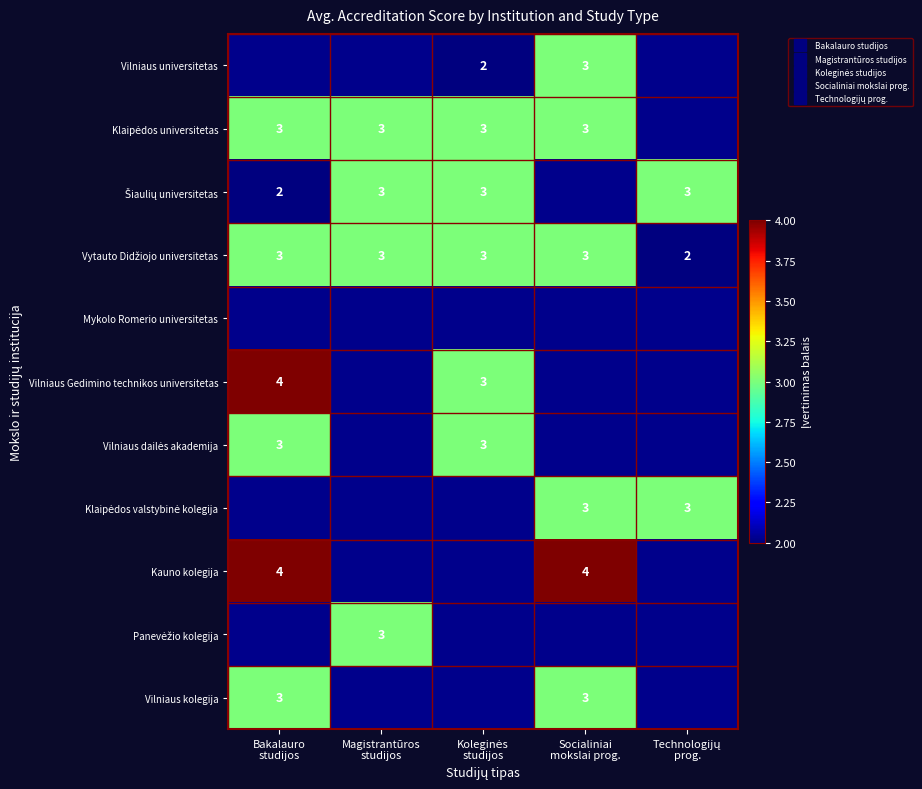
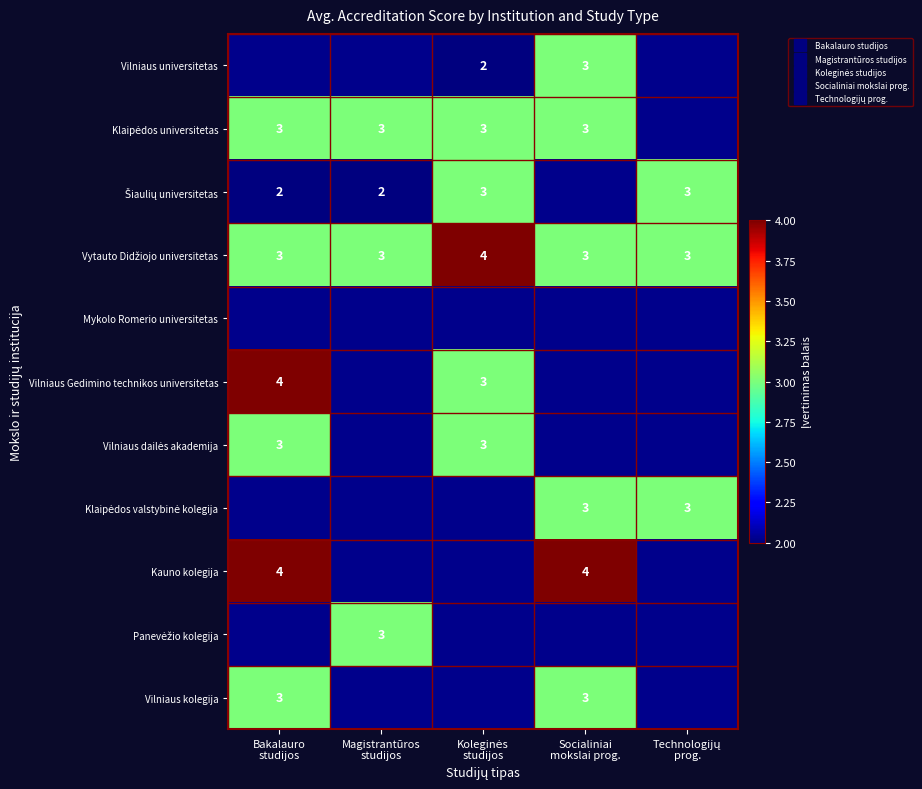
Šiaulių universitetas, Magistrantūros studijos: 3 -> 2
Vytauto Didžiojo universitetas, Koleginės studijos: 3 -> 4
Vytauto Didžiojo universitetas, Technologijų prog.: 2 -> 3
